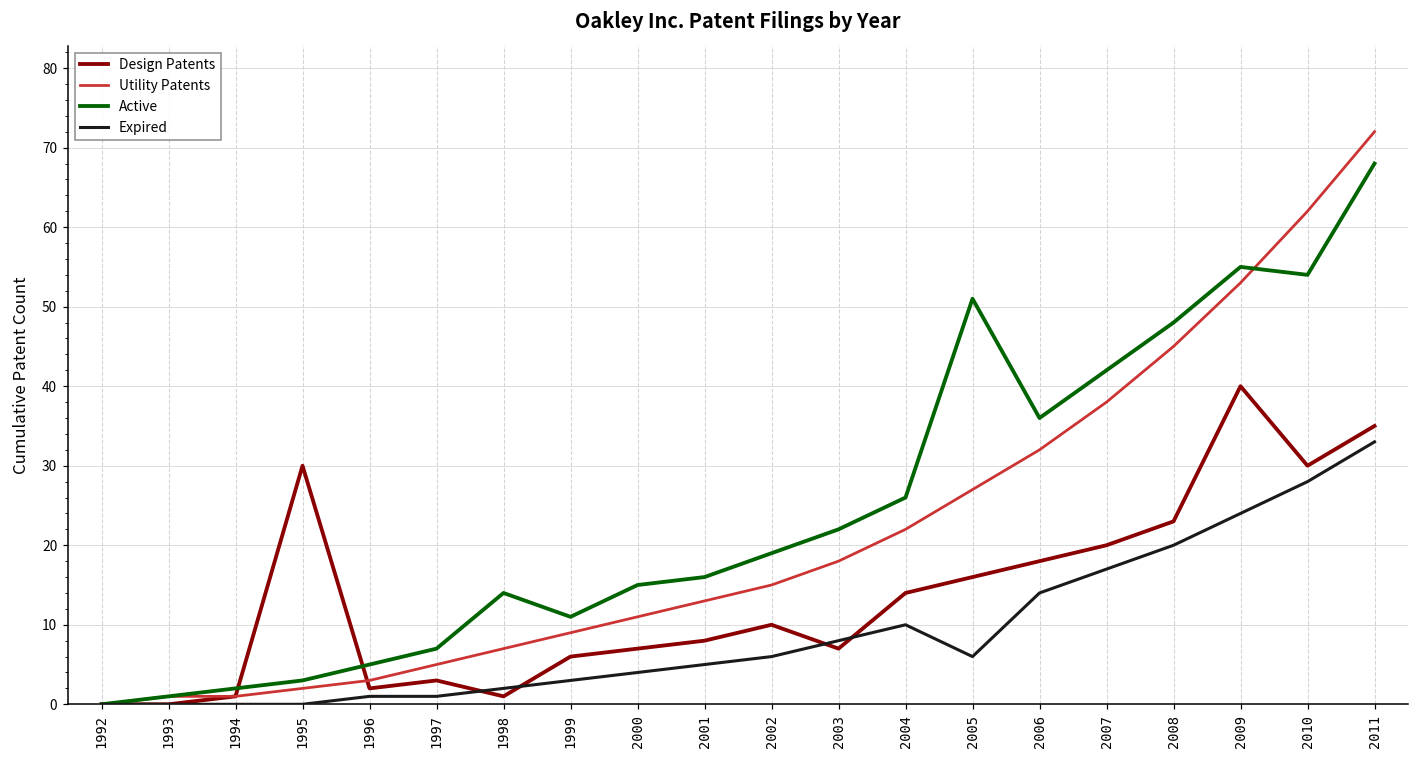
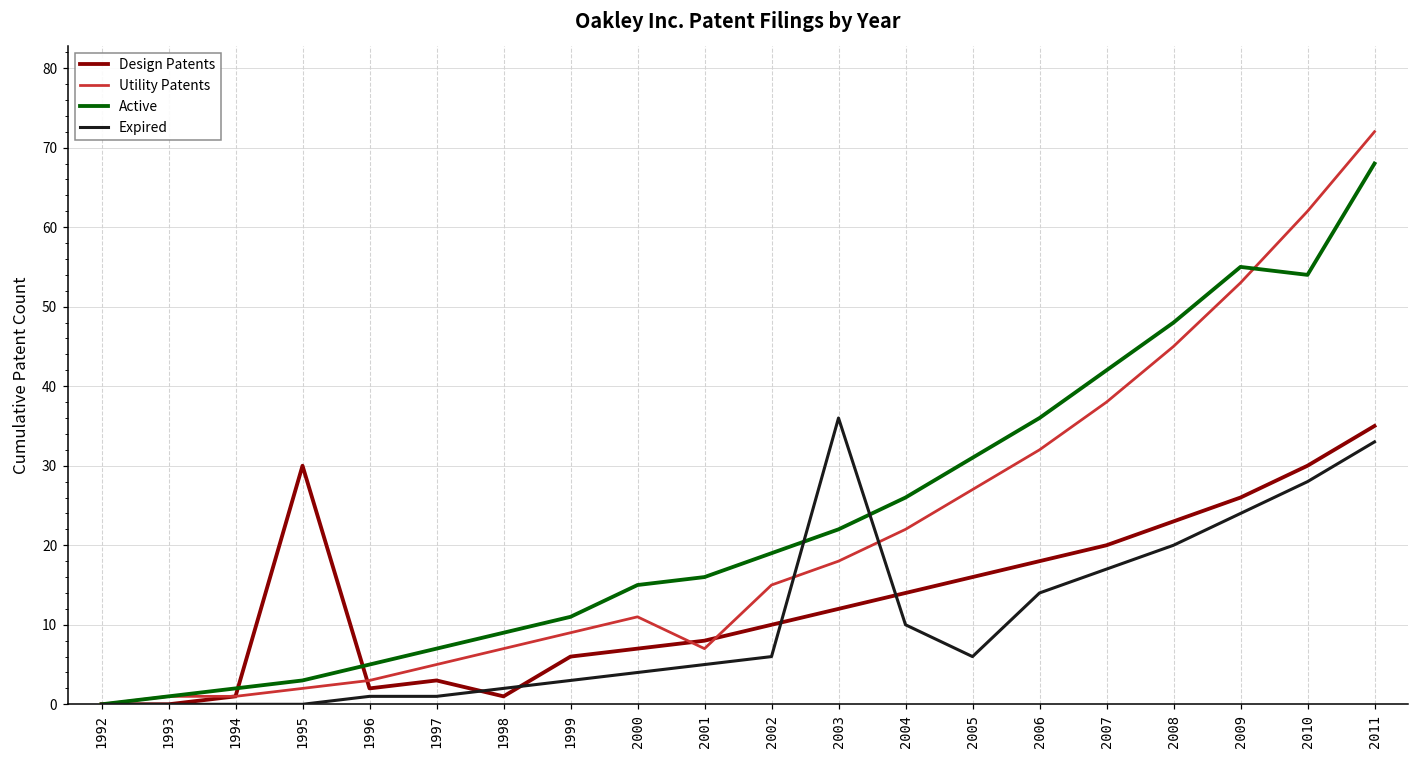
Active, 1998: 14 -> 9
Utility Patents, 2001: 13 -> 7
Design Patents, 2003: 7 -> 12
Expired, 2003: 8 -> 36
Active, 2005: 51 -> 31
Design Patents, 2009: 40 -> 26
